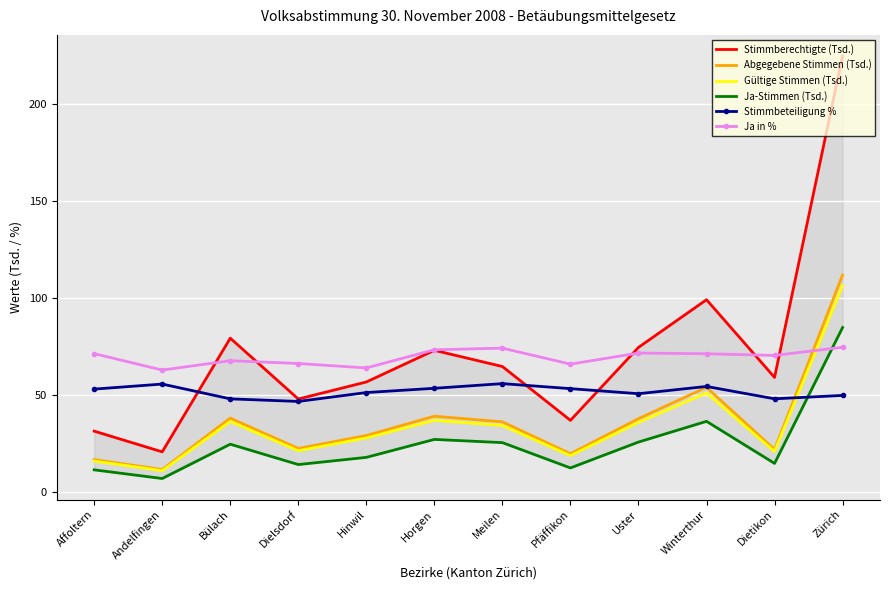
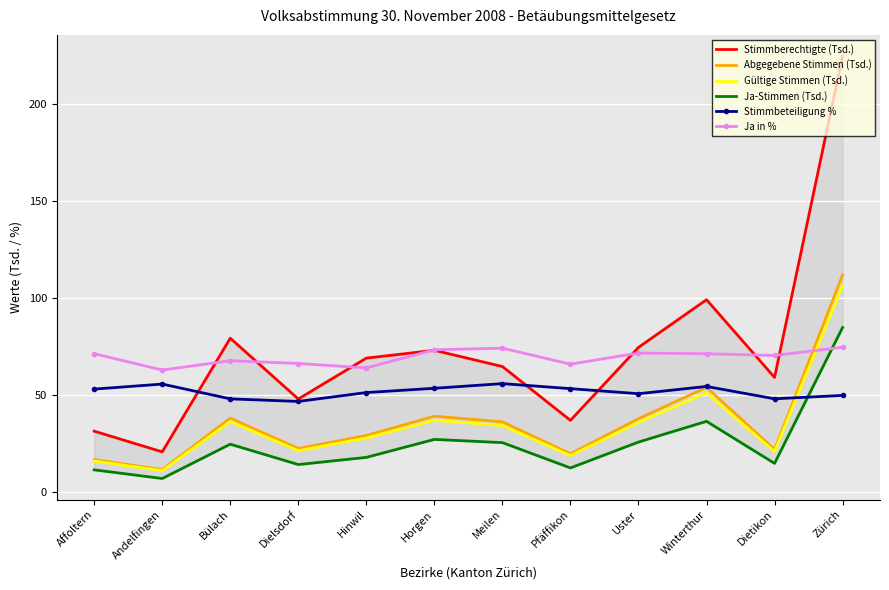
Stimmberechtigte (Tsd.), Hinwil: 57 -> 69
